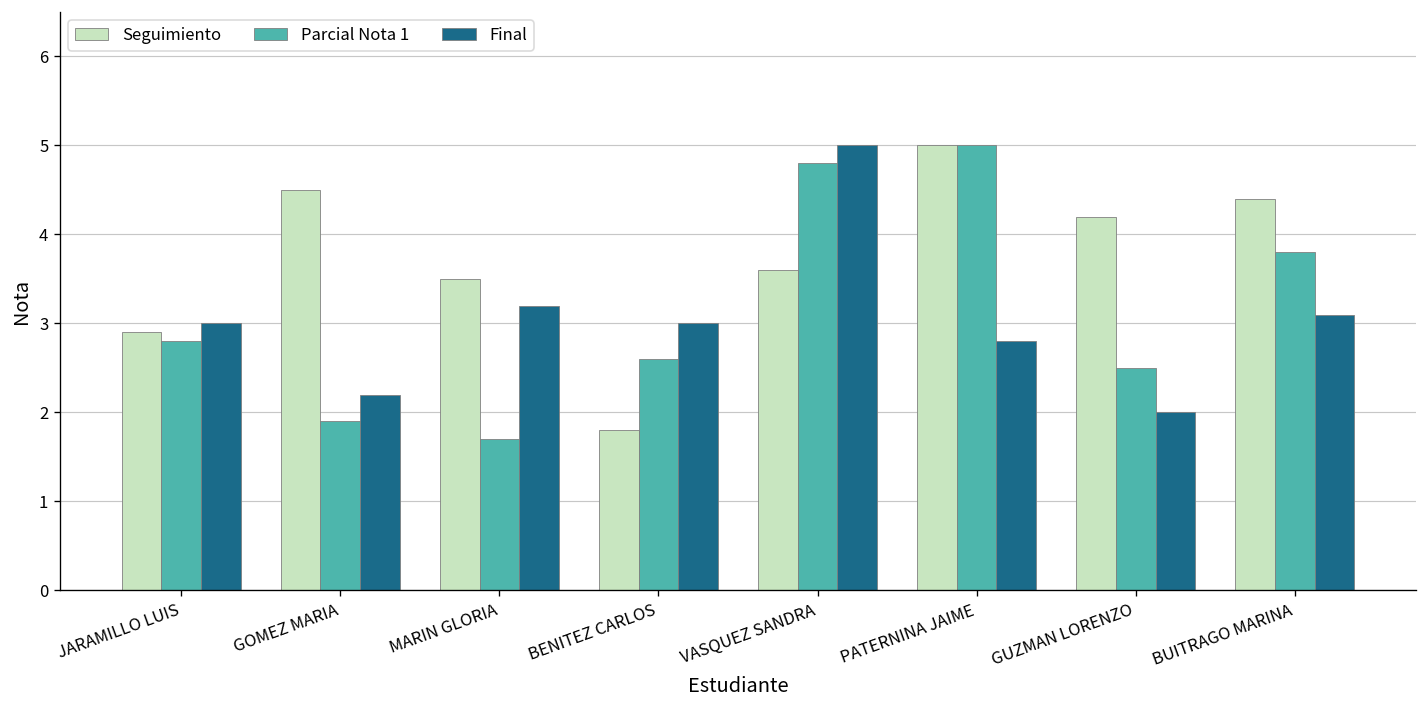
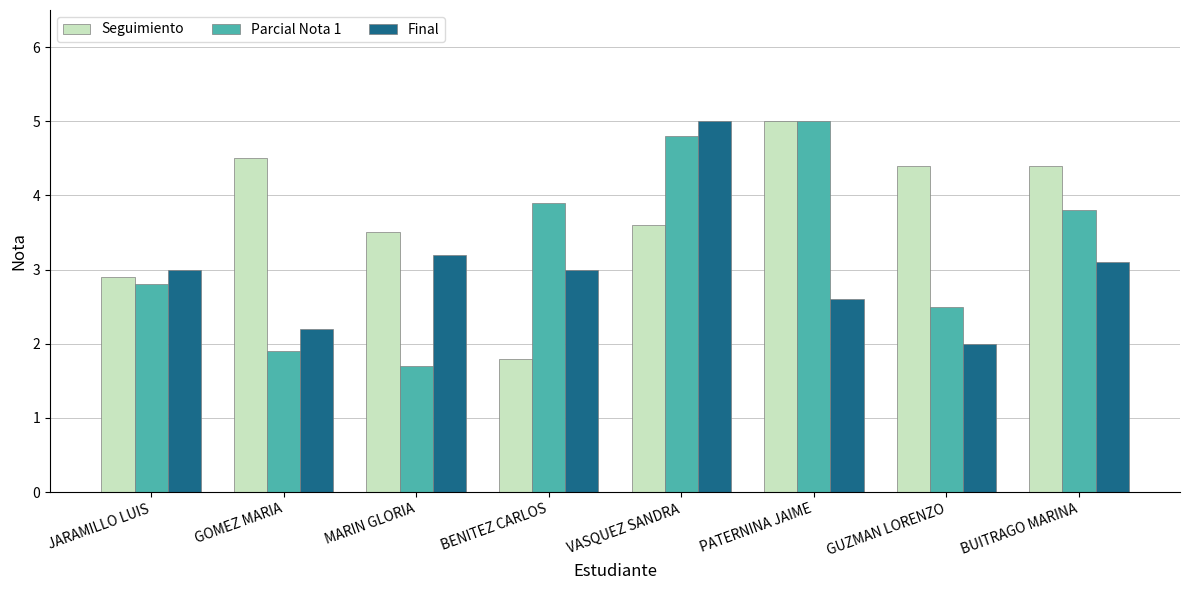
Parcial Nota 1, BENITEZ CARLOS: 2.6 -> 3.9
Final, PATERNINA JAIME: 2.8 -> 2.6
Seguimiento, GUZMAN LORENZO: 4.2 -> 4.4
